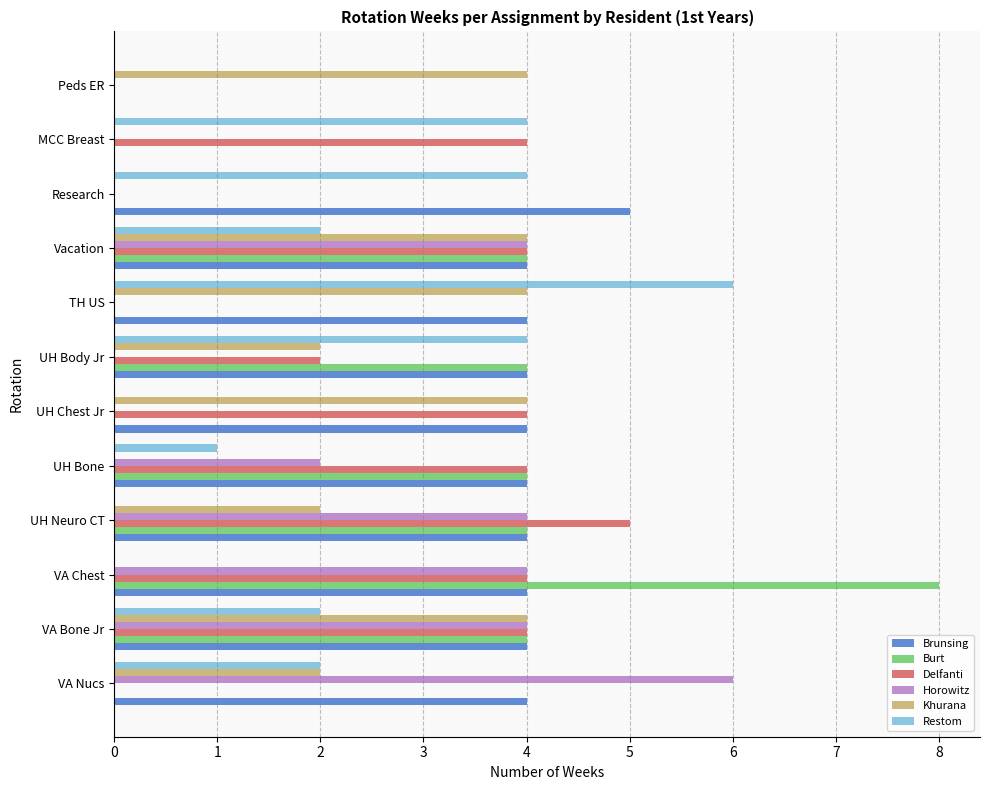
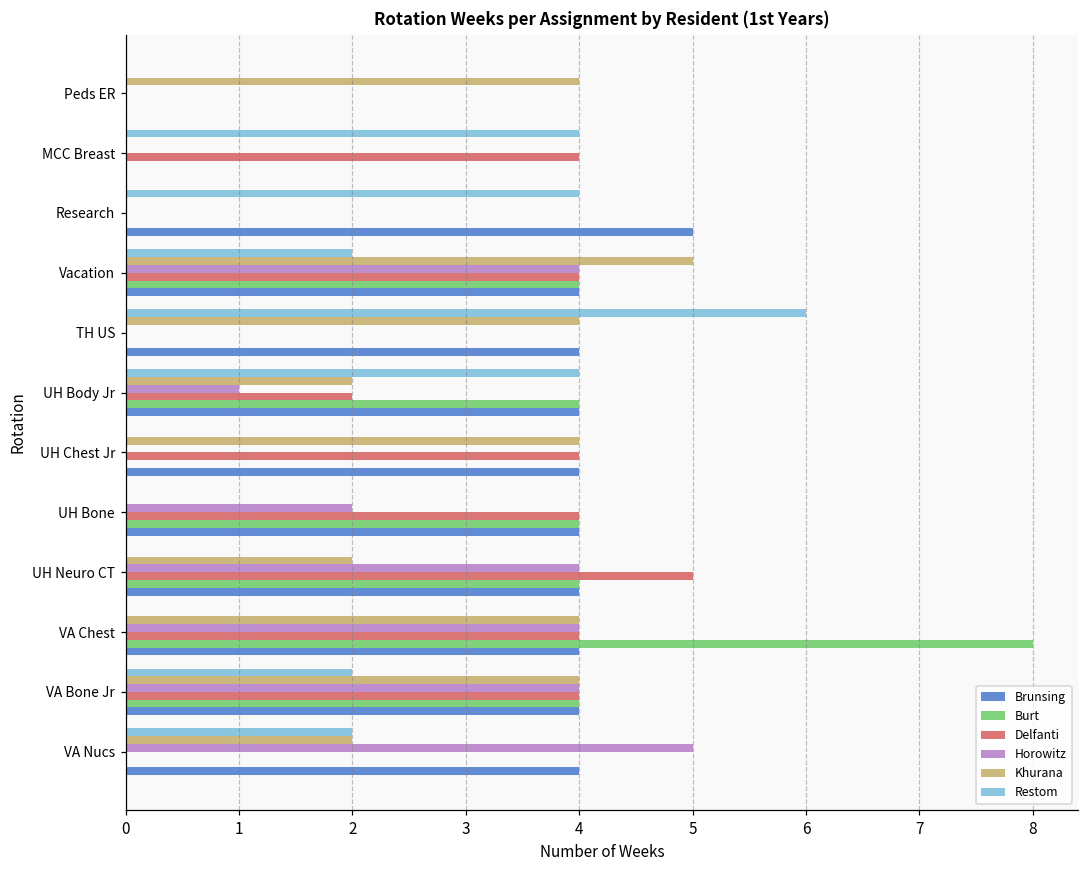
Khurana, Vacation: 4 -> 5
Horowitz, UH Body Jr: 0 -> 1
Restom, UH Bone: 1 -> 0
Khurana, VA Chest: 0 -> 4
Horowitz, VA Nucs: 6 -> 5
